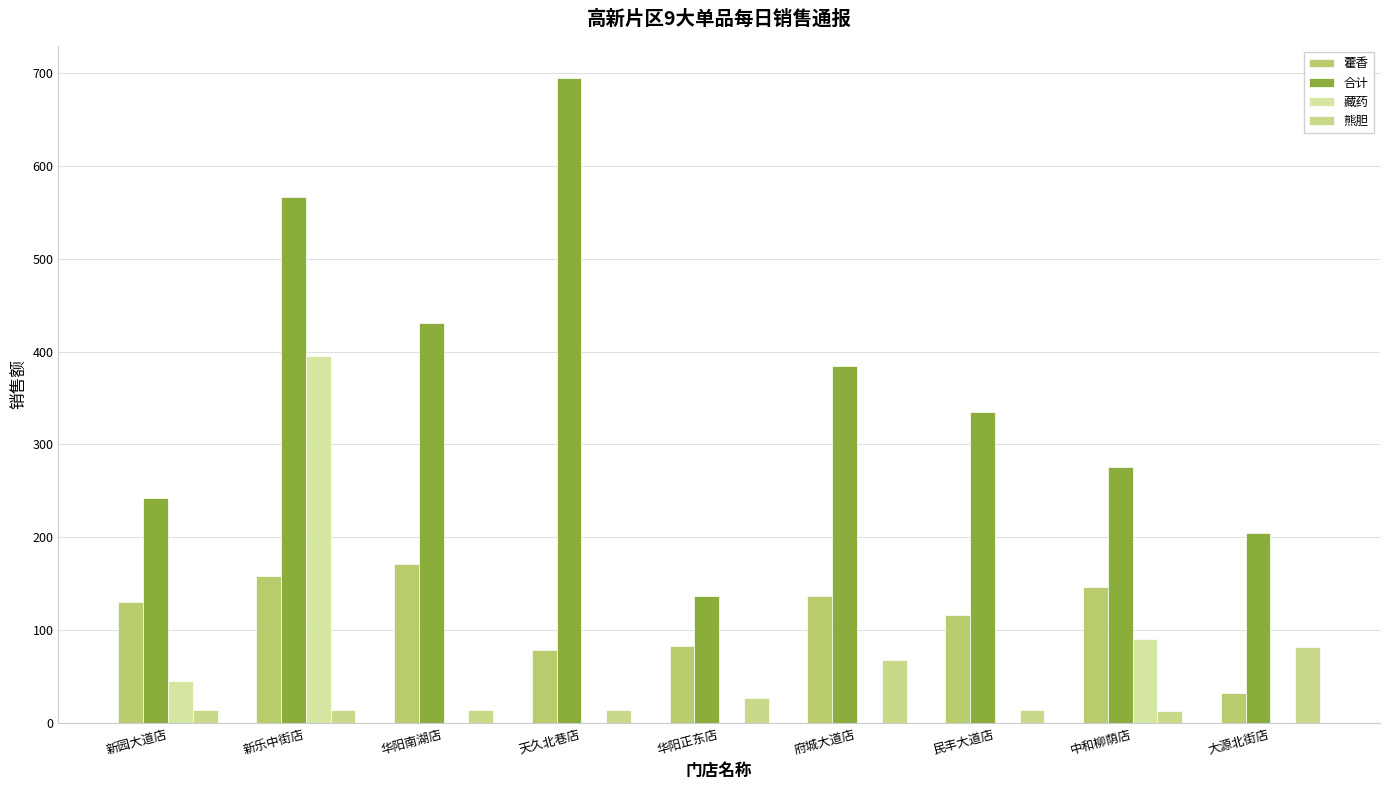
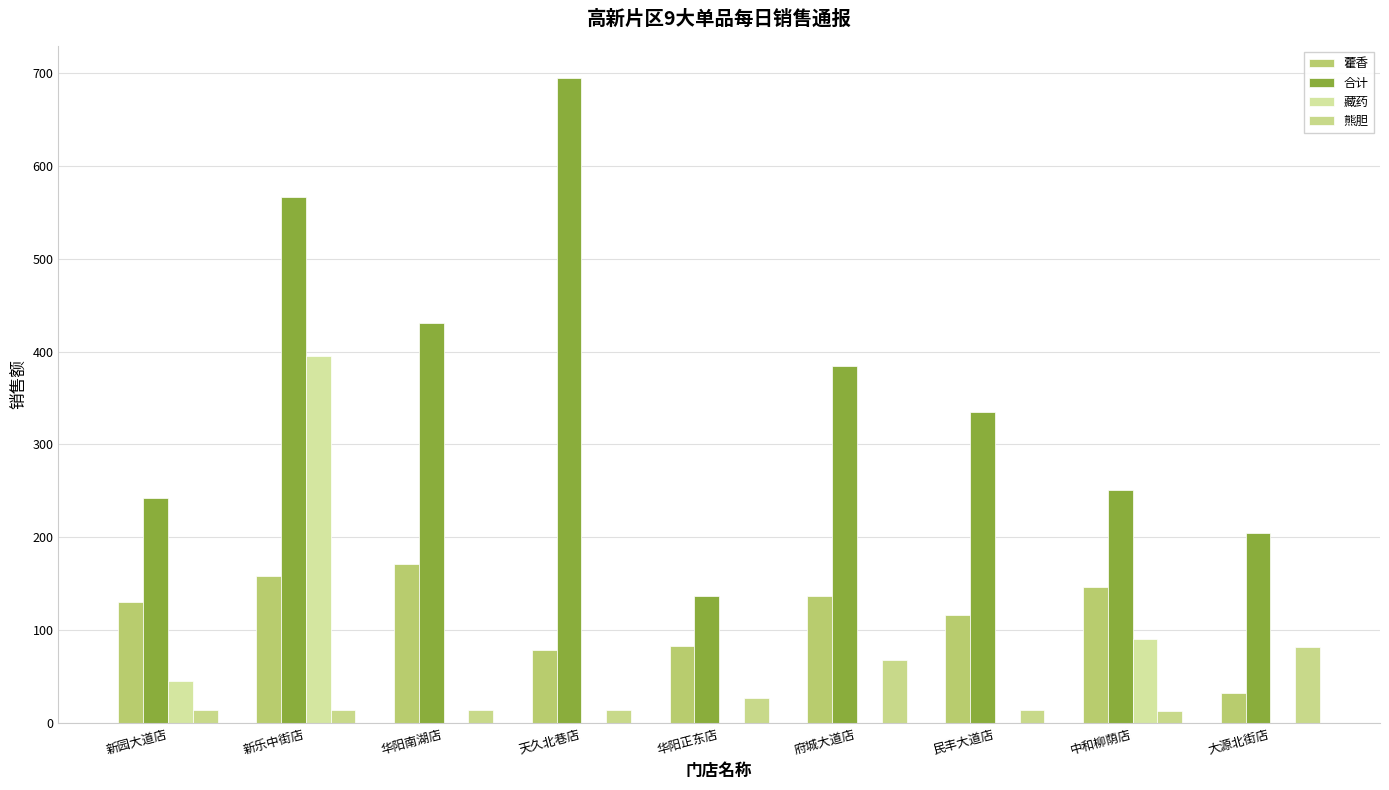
合计, 中和柳荫店: 280 -> 250
